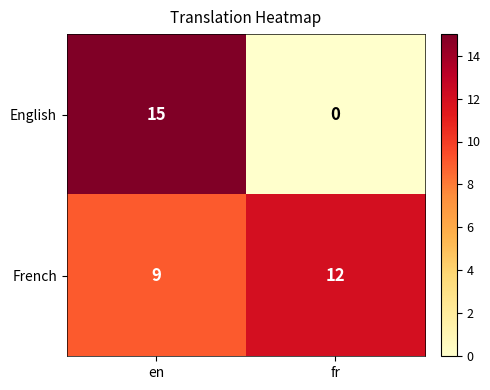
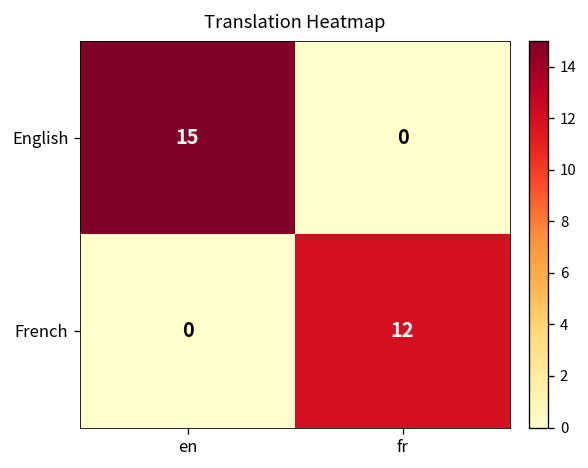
French, en: 9 -> 0
